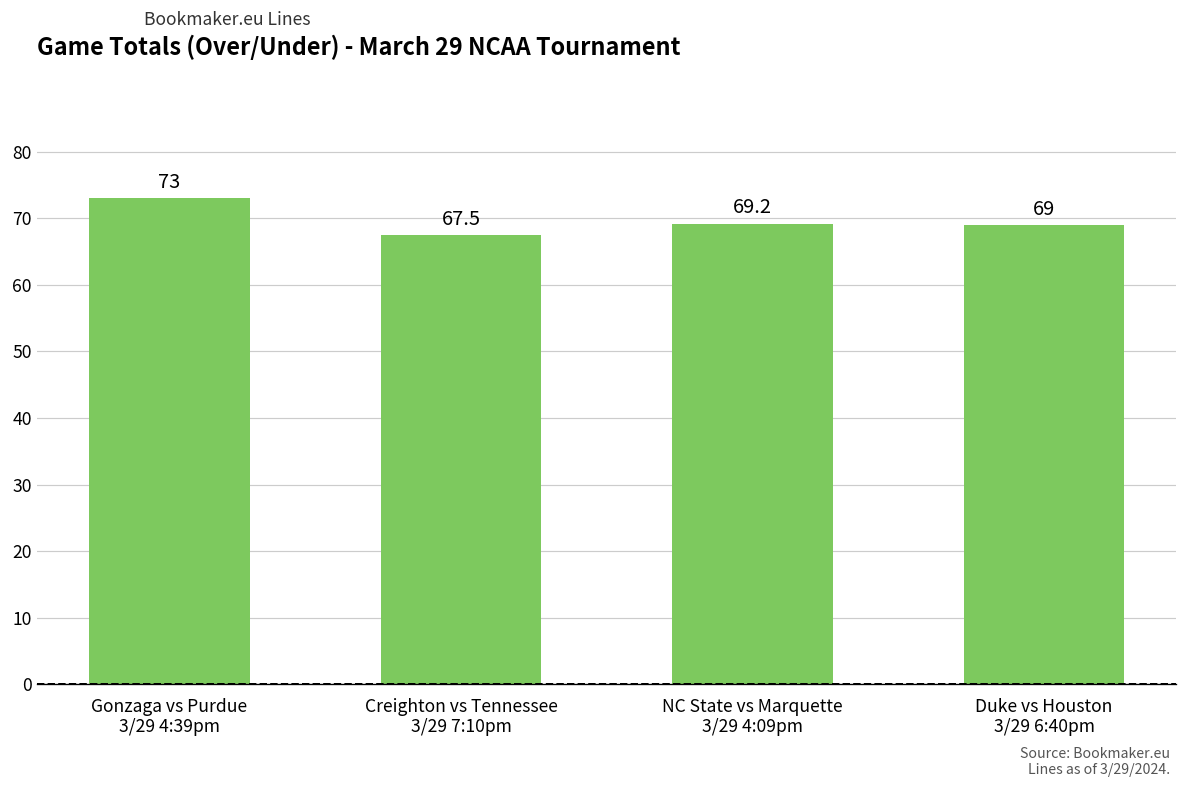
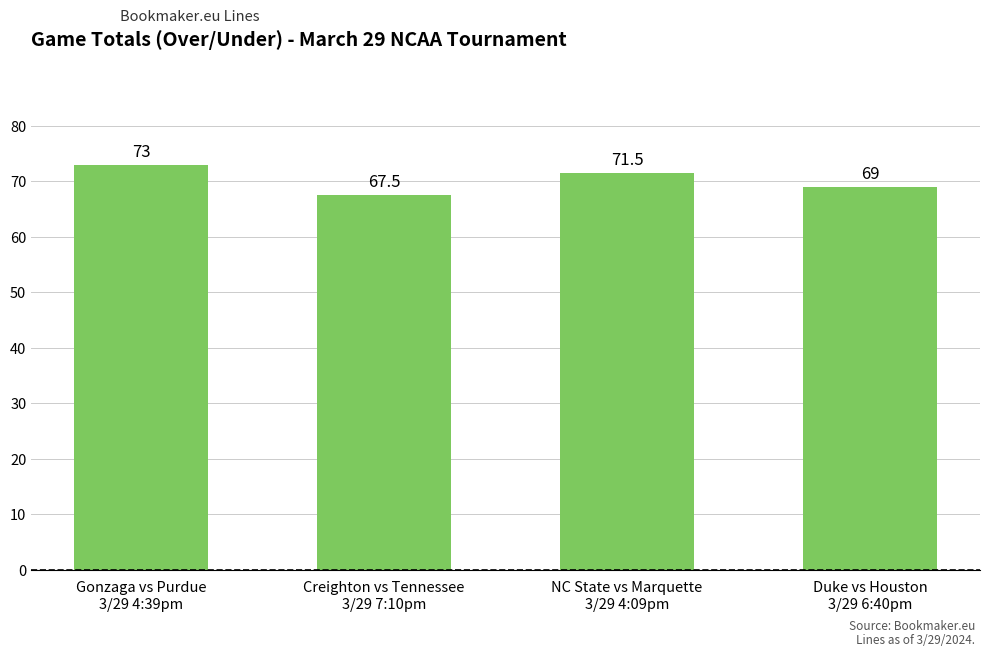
NC State vs Marquette 3/29 4:09pm: 69.2 -> 71.5
